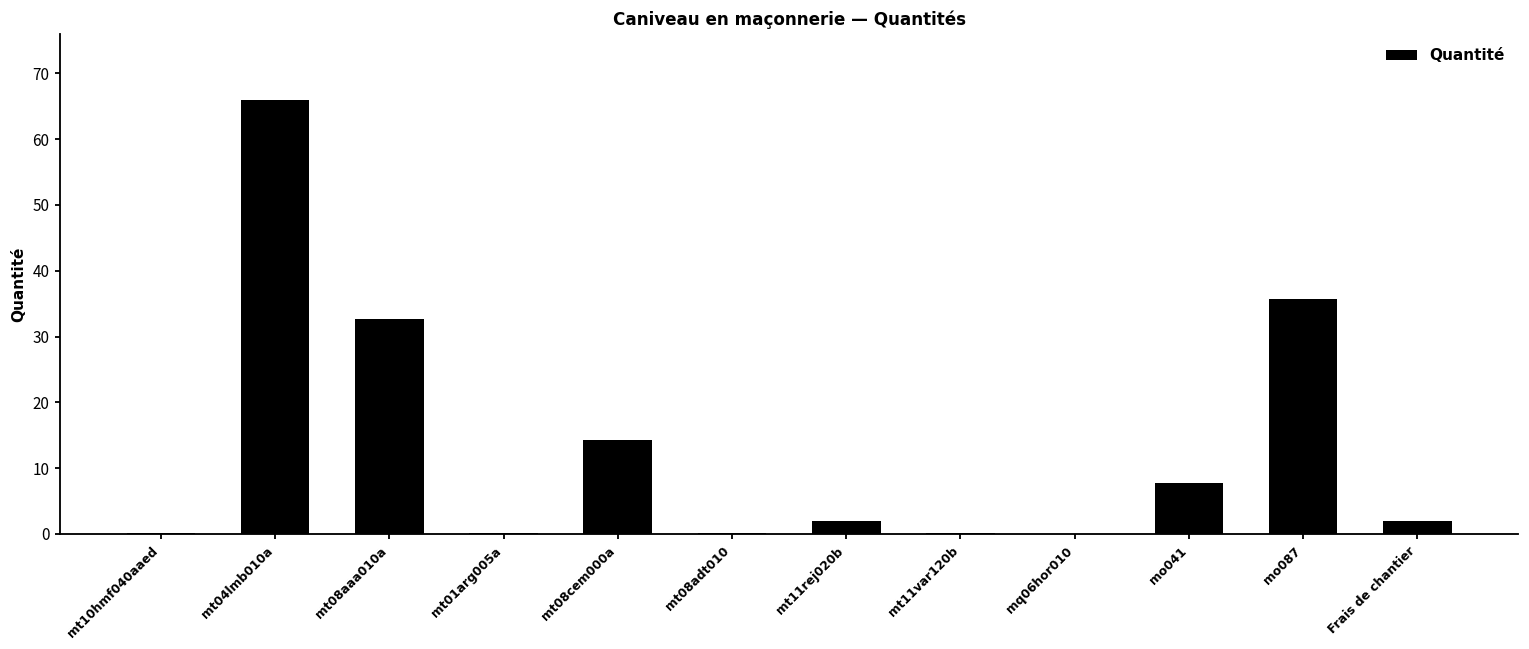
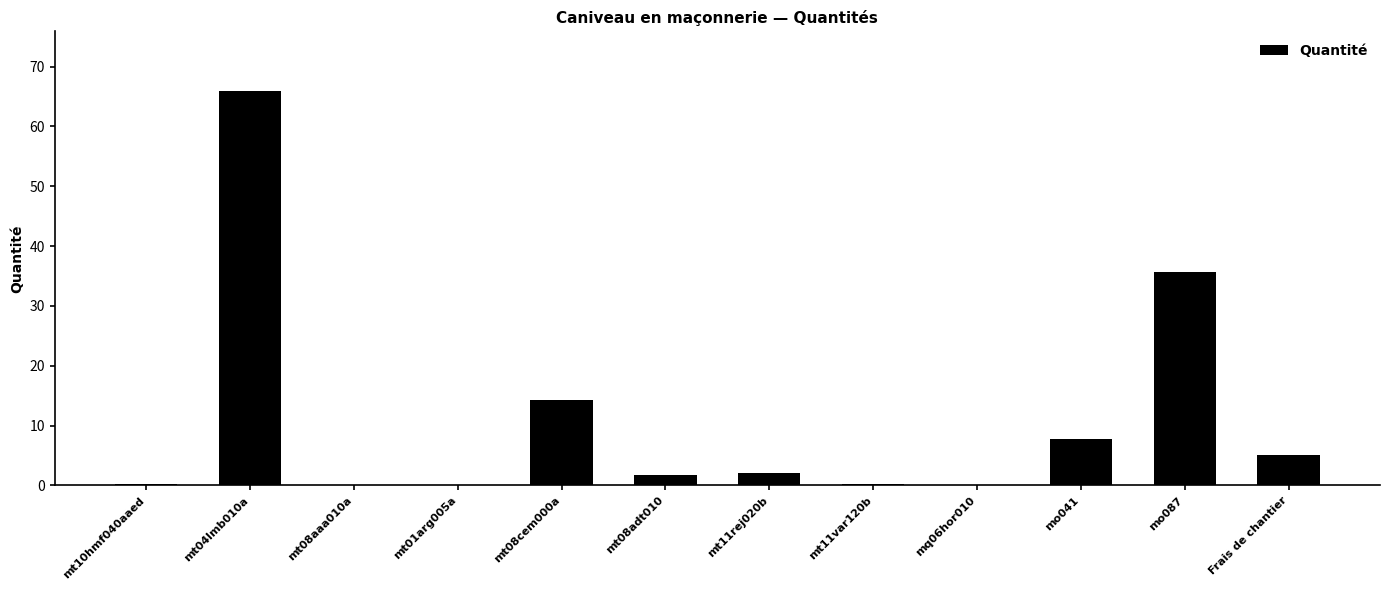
mt08aaa010a: 33 -> 0
mt08adt010: 0 -> 2
Frais de chantier: 2 -> 5
